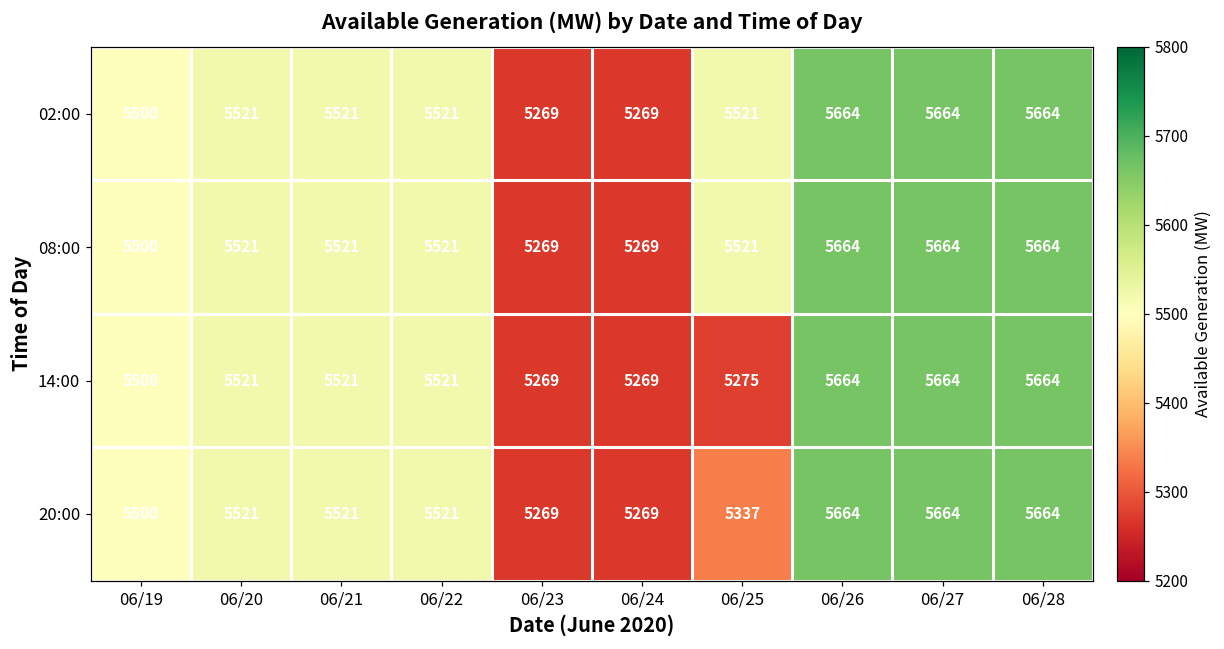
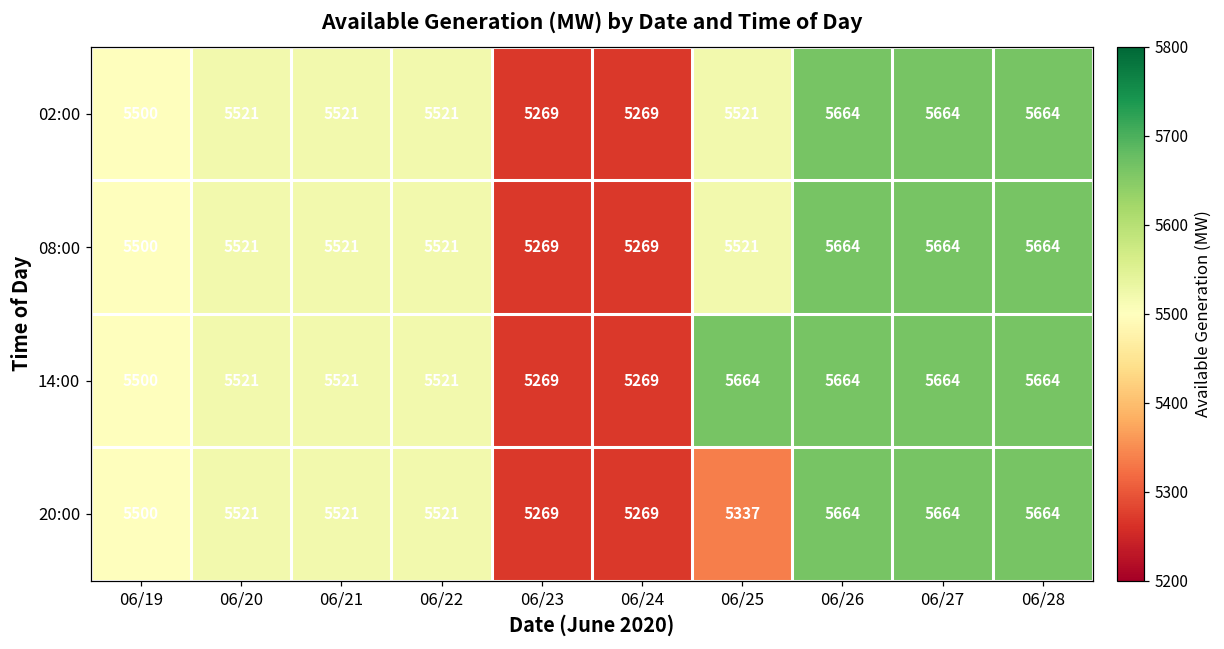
14:00, 06/25: 5275 -> 5664
